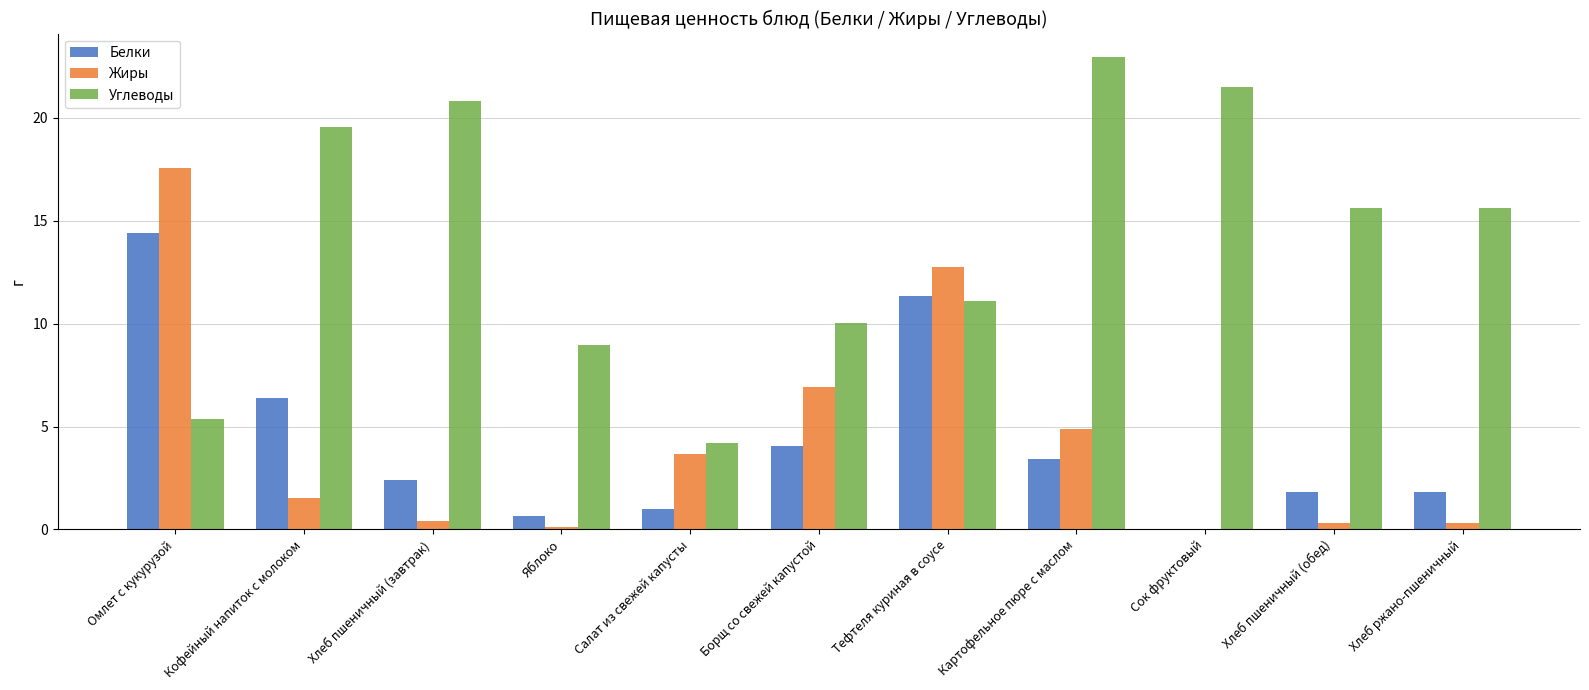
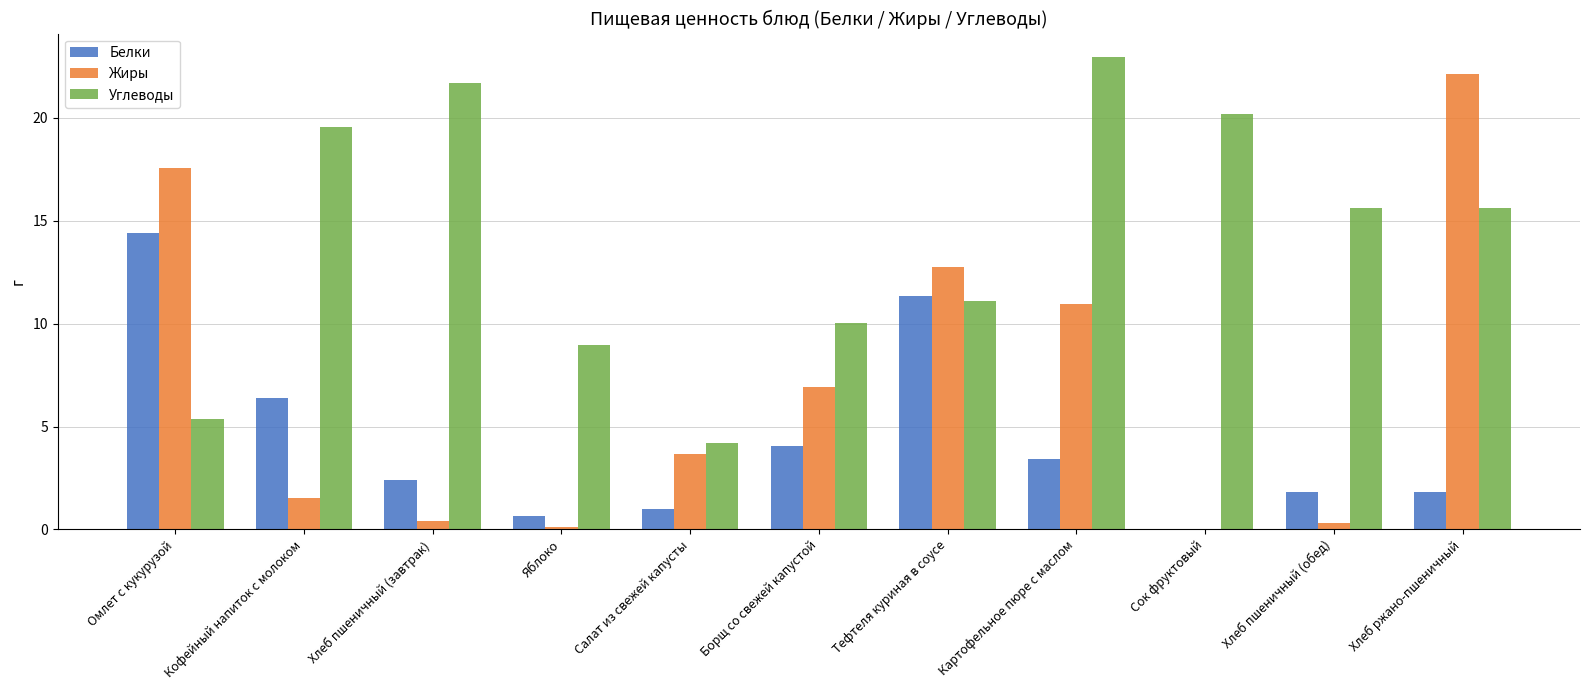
Углеводы, Хлеб пшеничный (завтрак): 20.8 -> 21.7
Жиры, Картофельное пюре с маслом: 4.9 -> 10.9
Углеводы, Сок фруктовый: 21.5 -> 20.2
Жиры, Хлеб ржано-пшеничный: 0.3 -> 22.1
